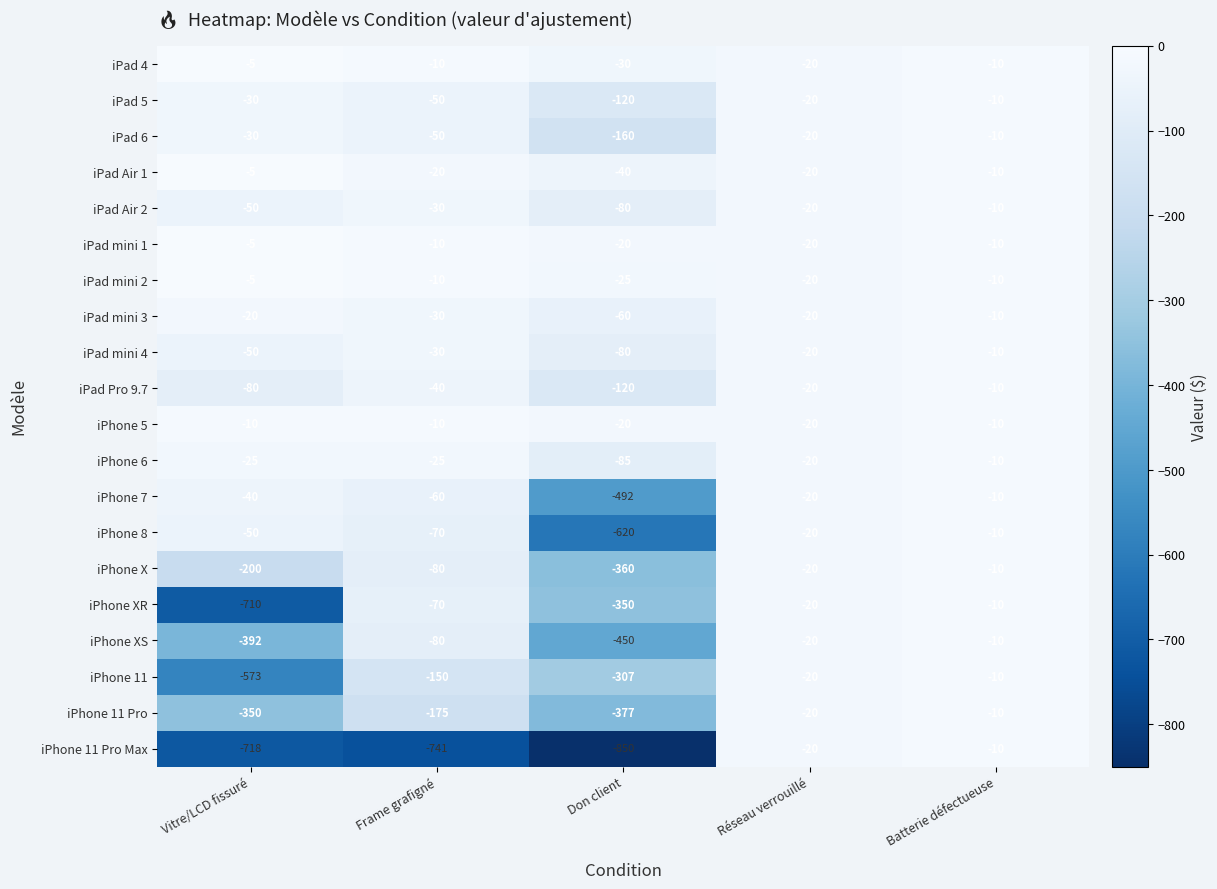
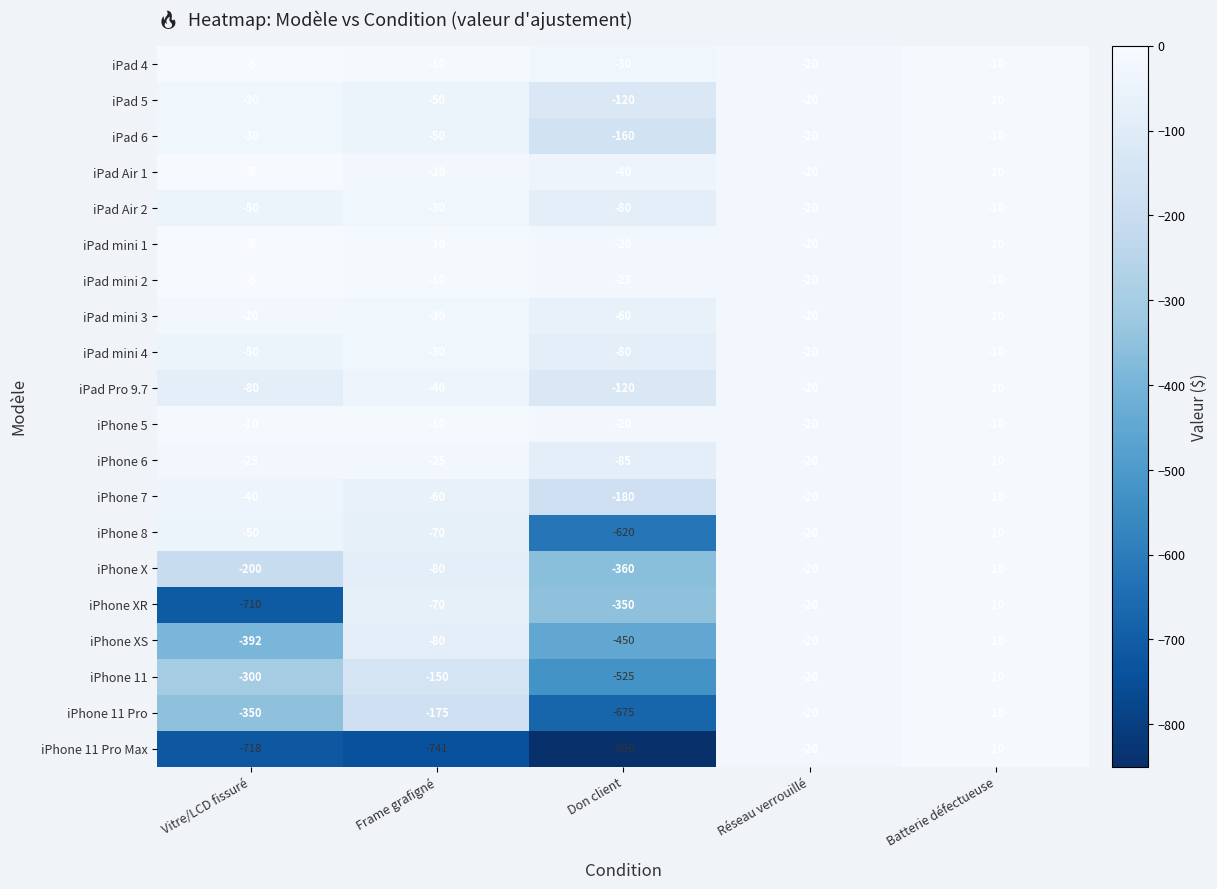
iPhone 7, Don client: -492 -> -180
iPhone 11, Vitre/LCD fissuré: -573 -> -300
iPhone 11, Don client: -307 -> -525
iPhone 11 Pro, Don client: -377 -> -675
